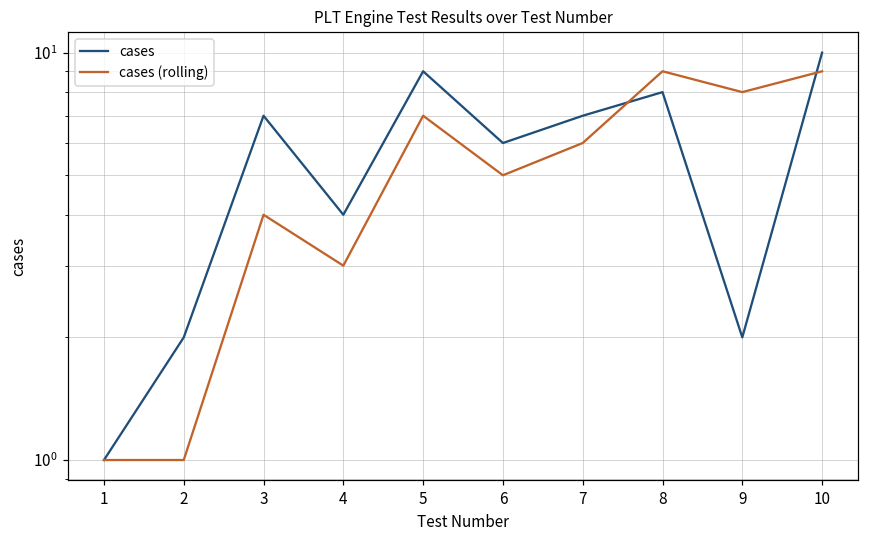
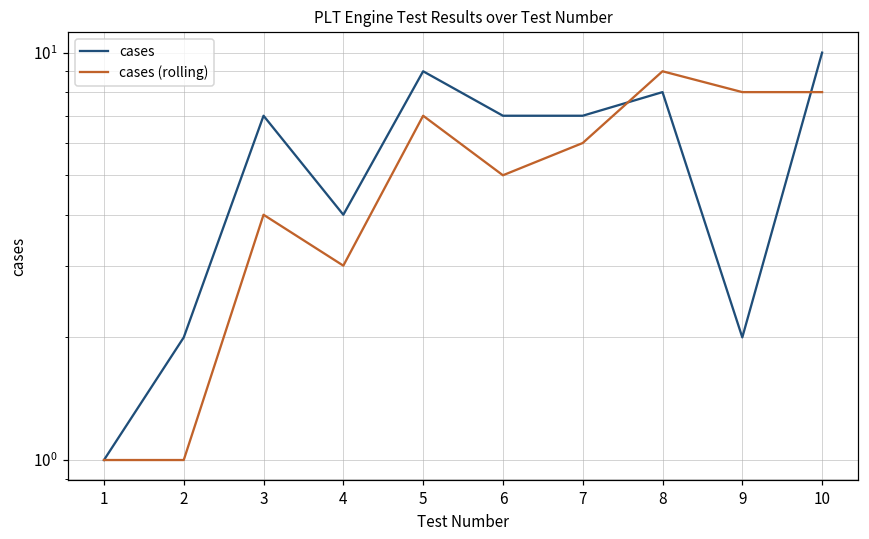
cases, 6: 6 -> 7
cases (rolling), 10: 9 -> 8
